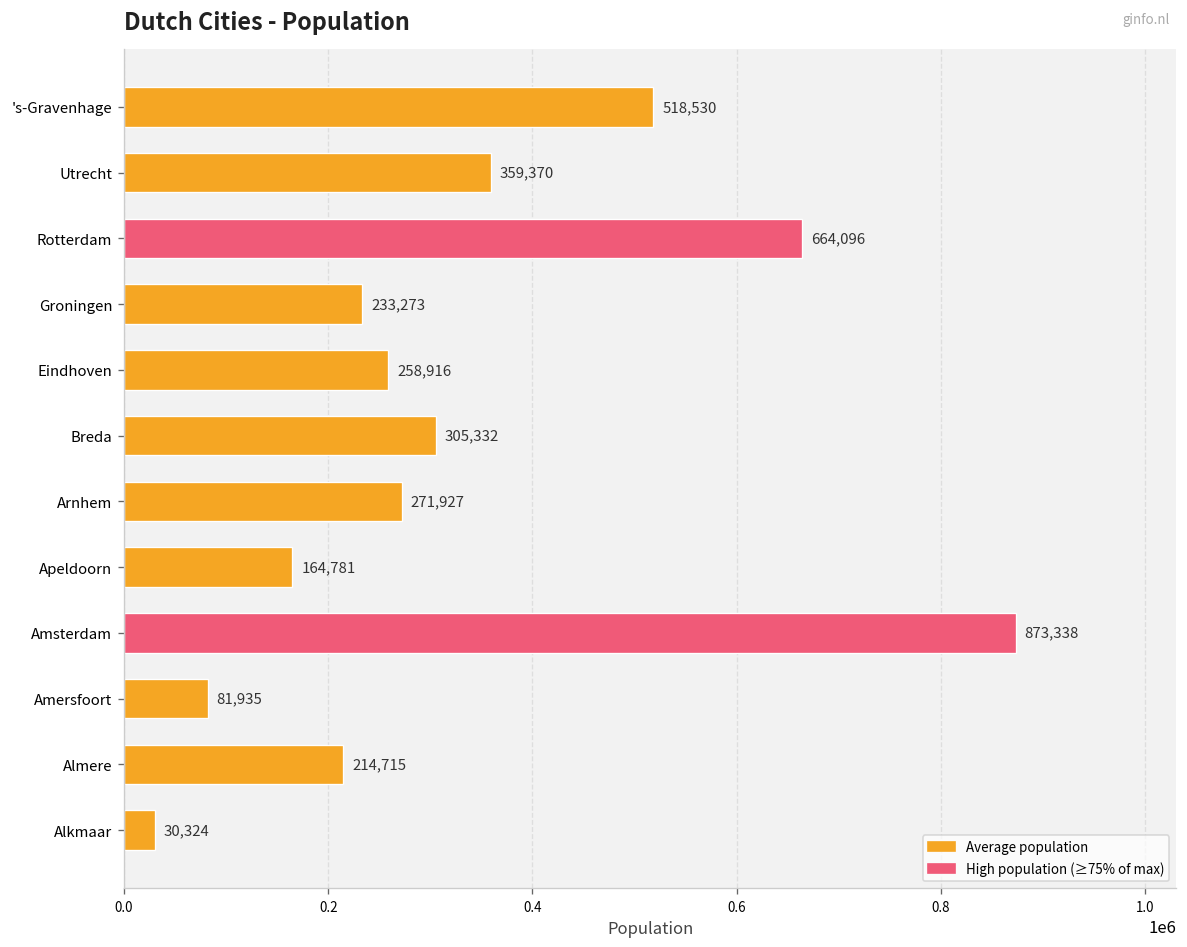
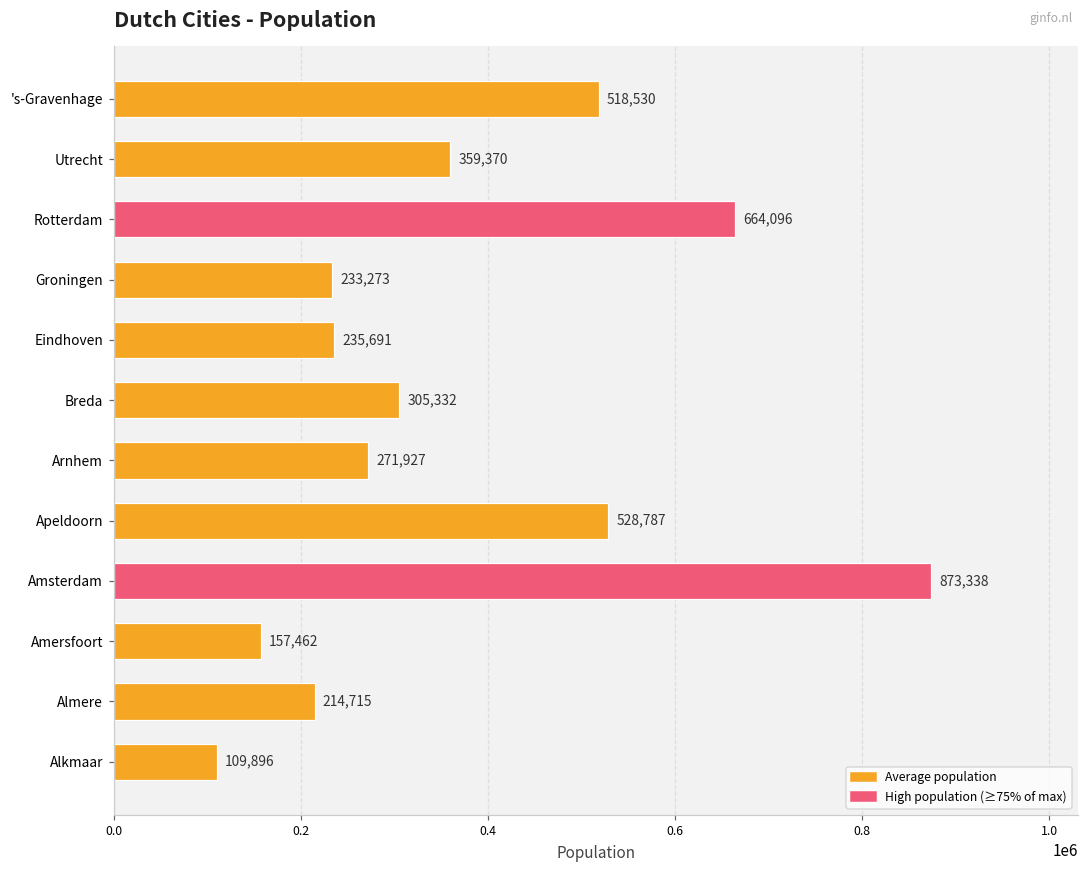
Eindhoven: 258,916 -> 235,691
Apeldoorn: 164,781 -> 528,787
Amersfoort: 81,935 -> 157,462
Alkmaar: 30,324 -> 109,896
